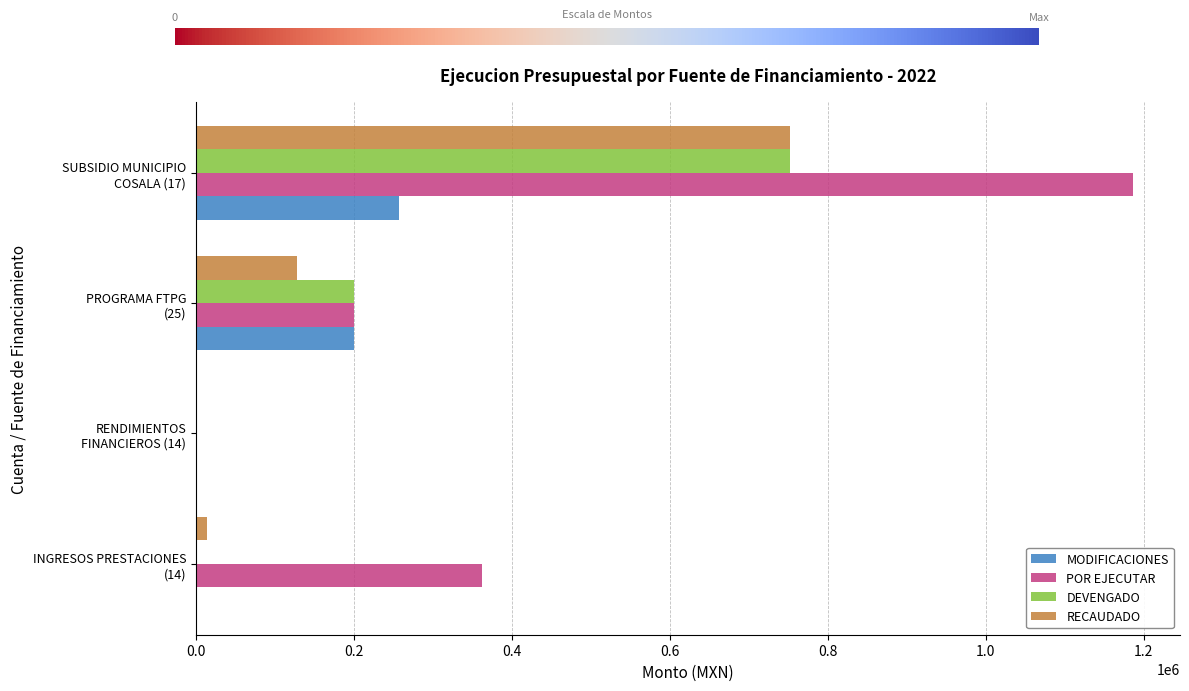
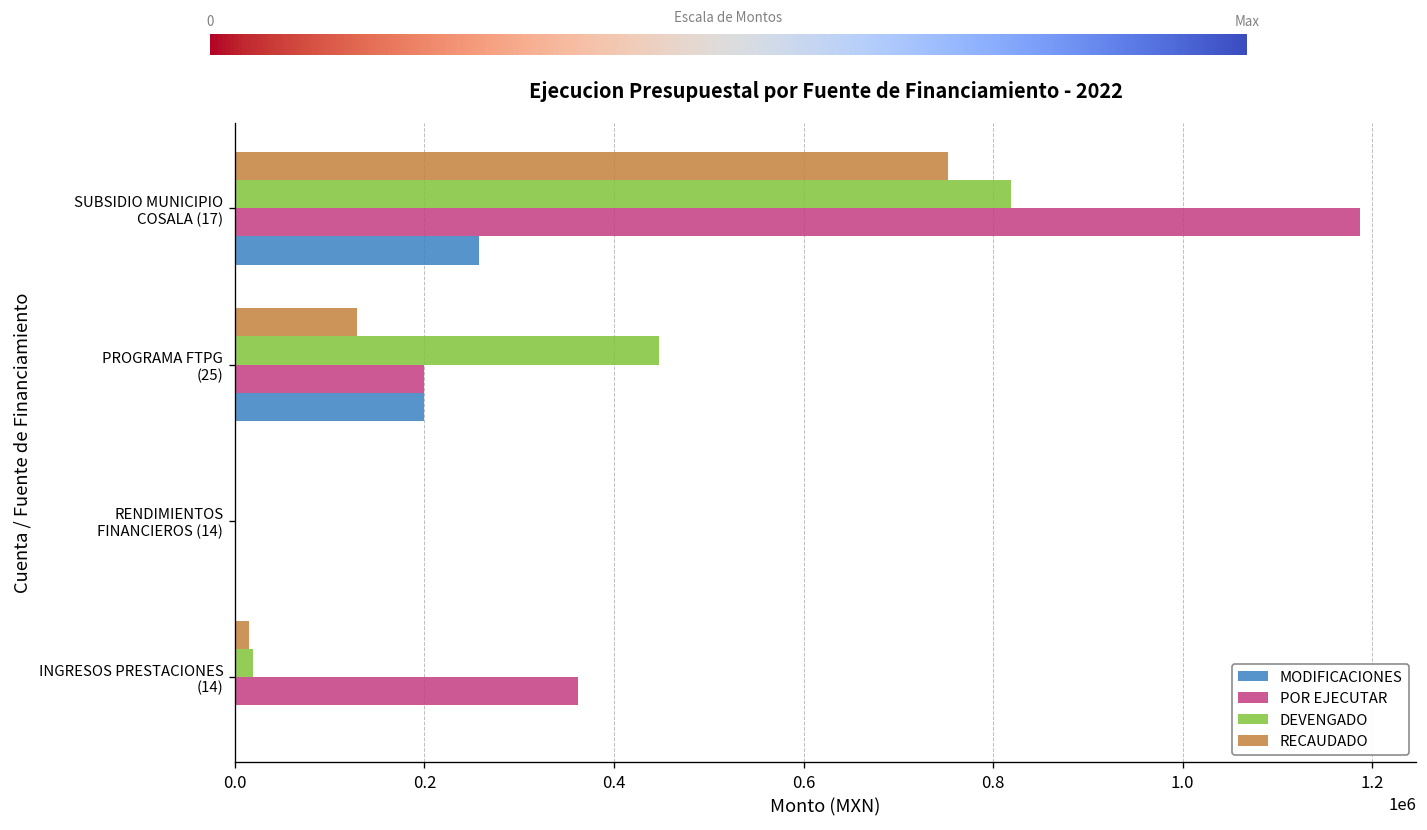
DEVENGADO, SUBSIDIO MUNICIPIO COSALA (17): 750000 -> 820000
DEVENGADO, PROGRAMA FTPG (25): 200000 -> 450000
DEVENGADO, INGRESOS PRESTACIONES (14): 0 -> 20000
